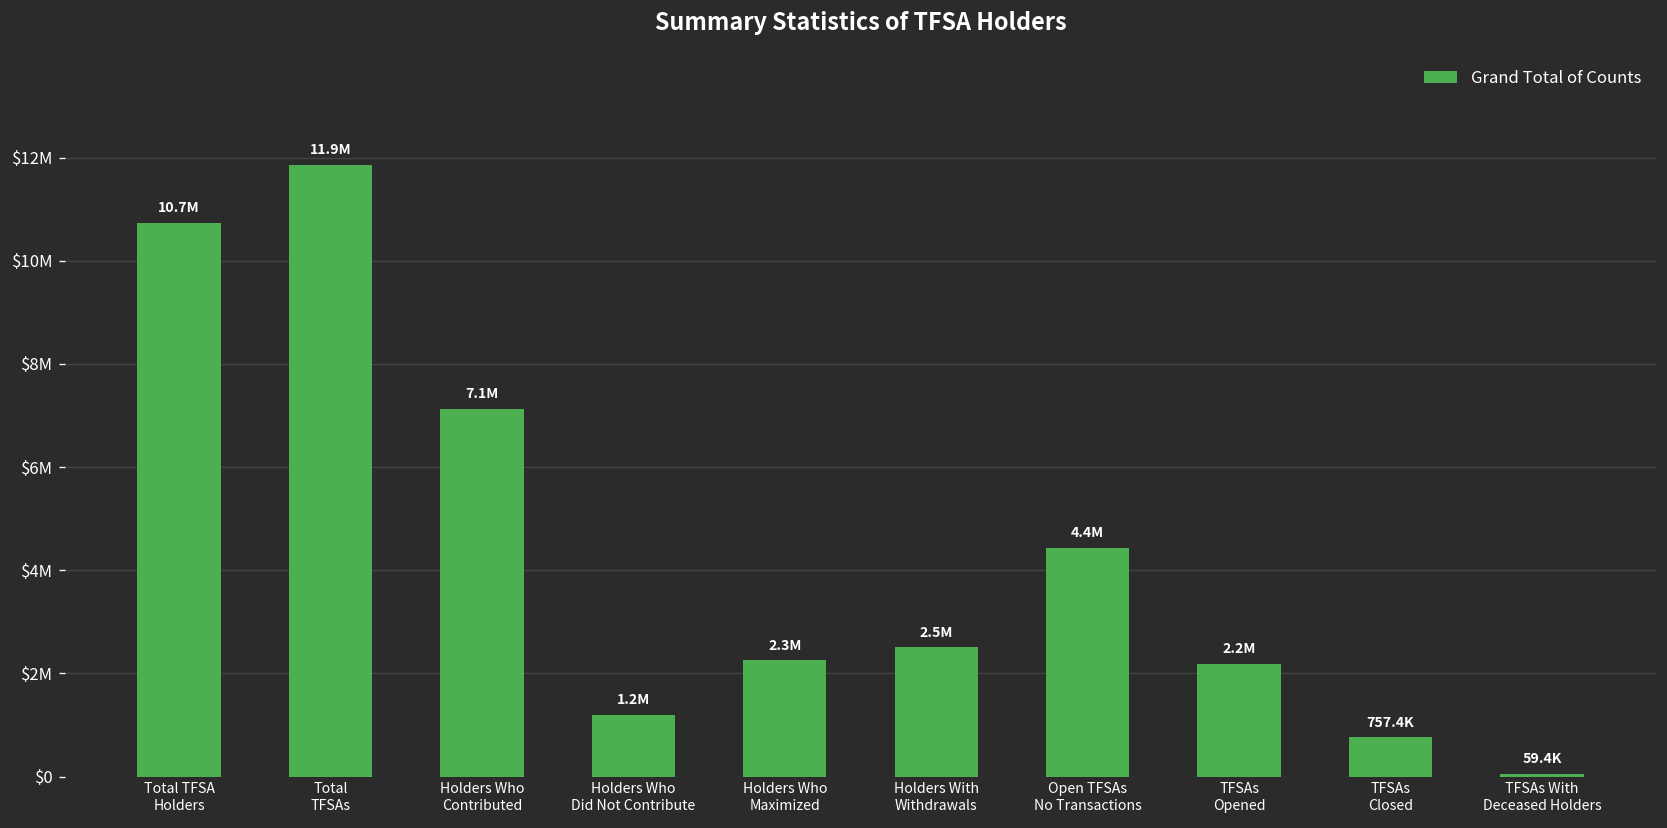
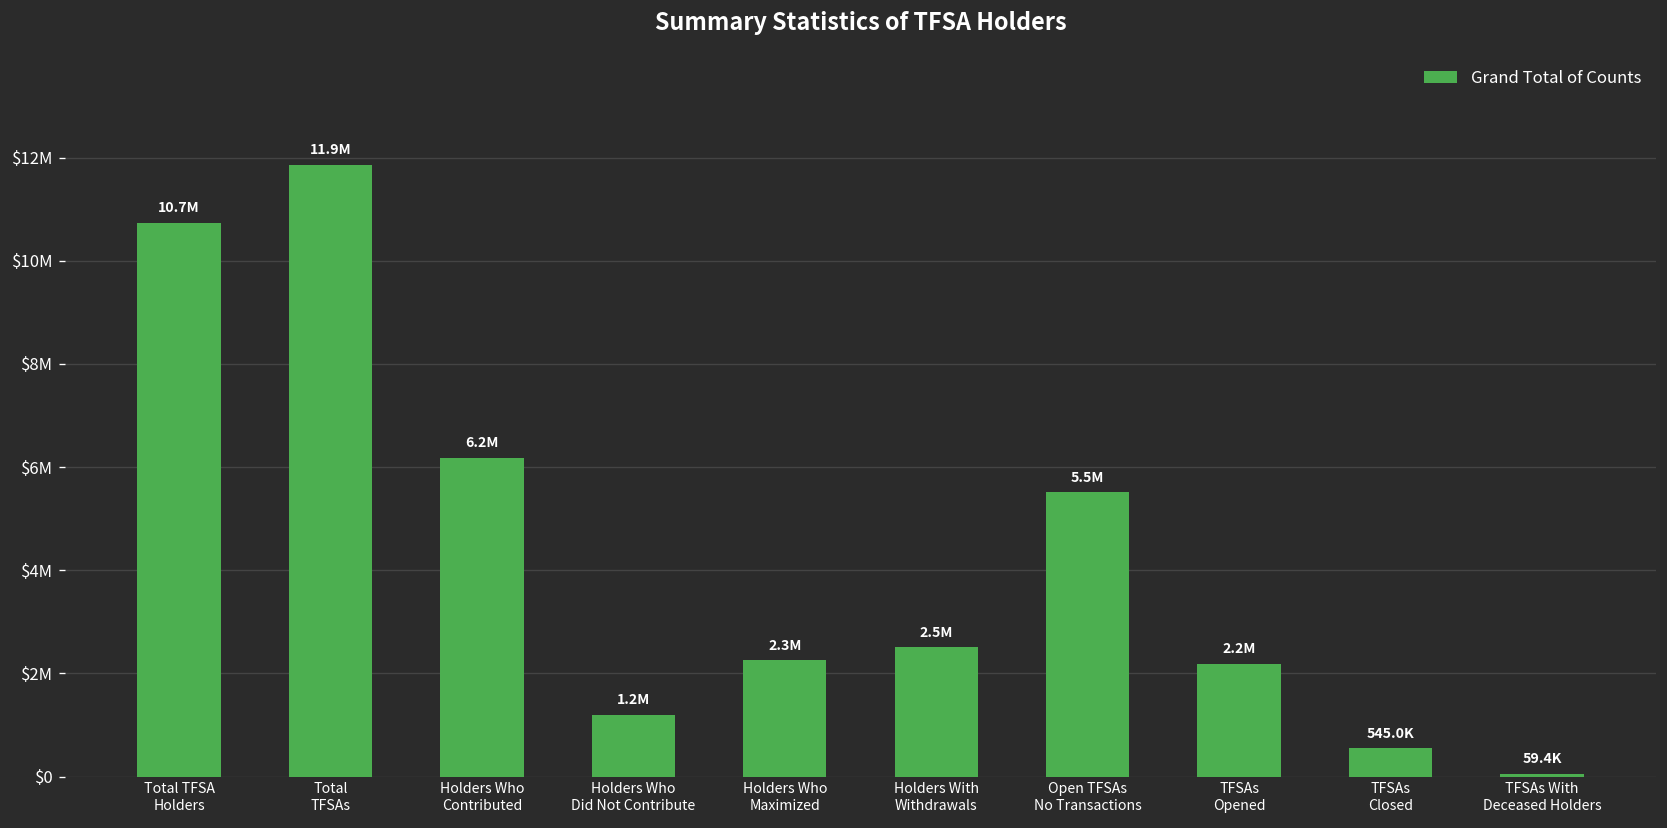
Holders Who Contributed: 7.1M -> 6.2M
Open TFSAs No Transactions: 4.4M -> 5.5M
TFSAs Closed: 757.4K -> 545.0K
